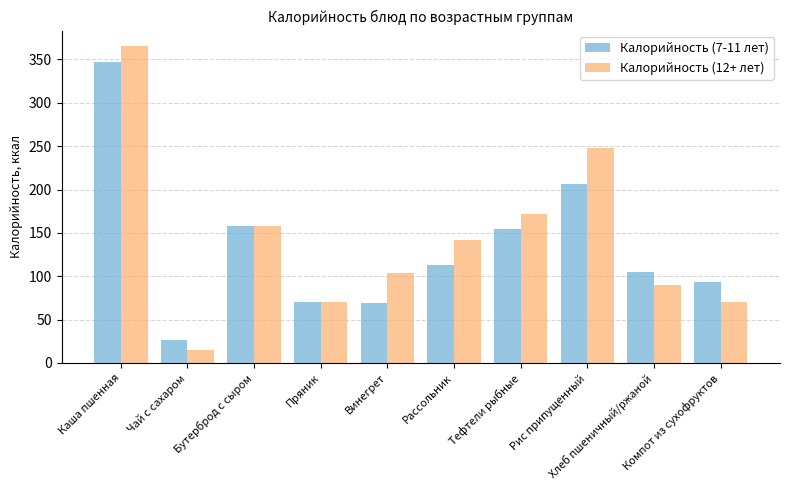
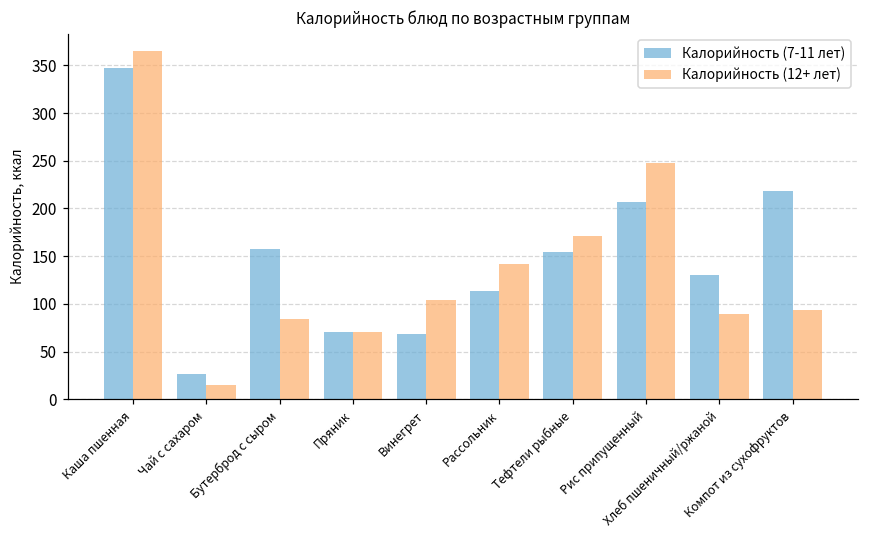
Калорийность (12+ лет), Бутерброд с сыром: 160 -> 80
Калорийность (7-11 лет), Хлеб пшеничный/ржаной: 100 -> 130
Калорийность (7-11 лет), Компот из сухофруктов: 90 -> 220
Калорийность (12+ лет), Компот из сухофруктов: 70 -> 90
